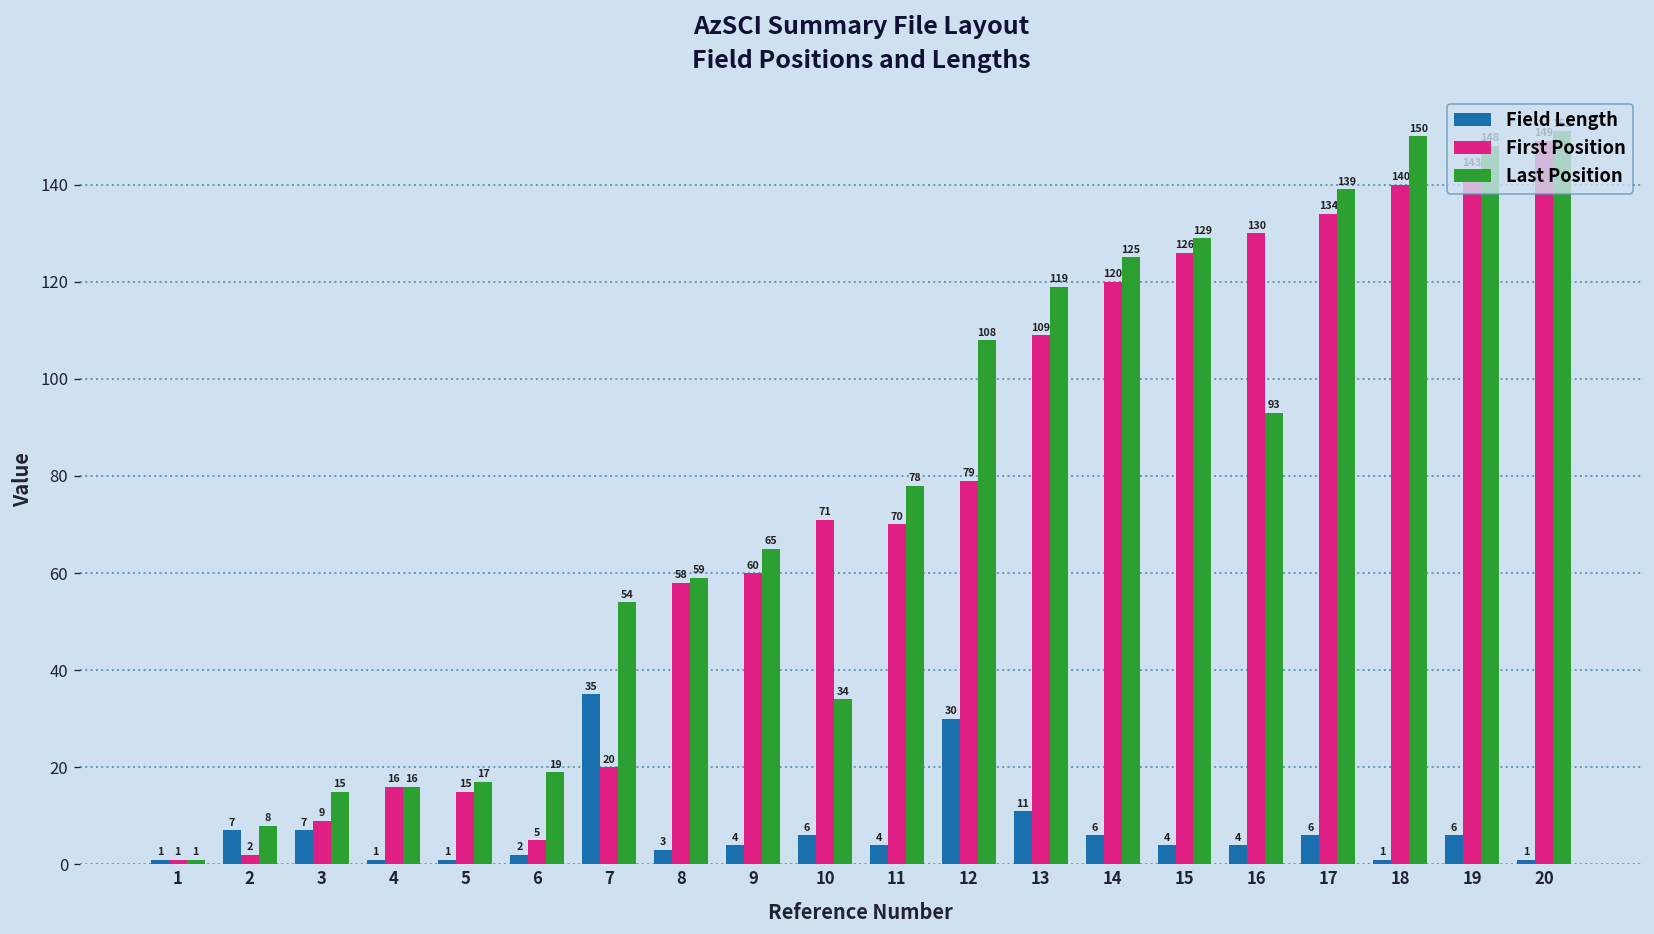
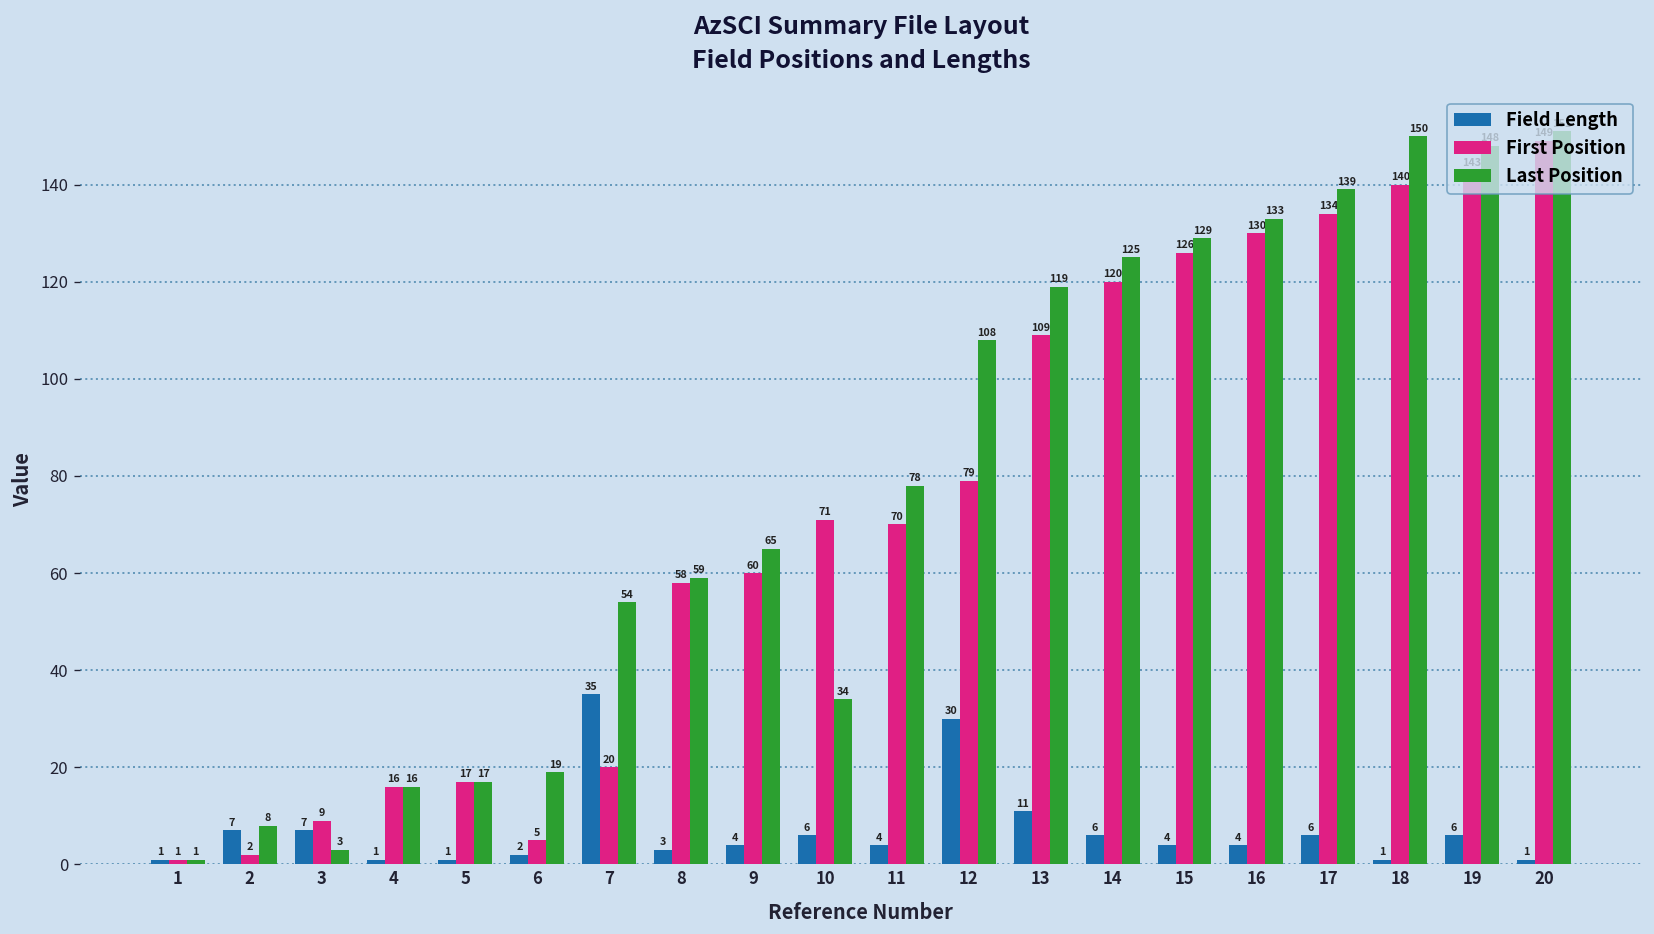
Last Position, 3: 15 -> 3
First Position, 5: 15 -> 17
Last Position, 16: 93 -> 133
